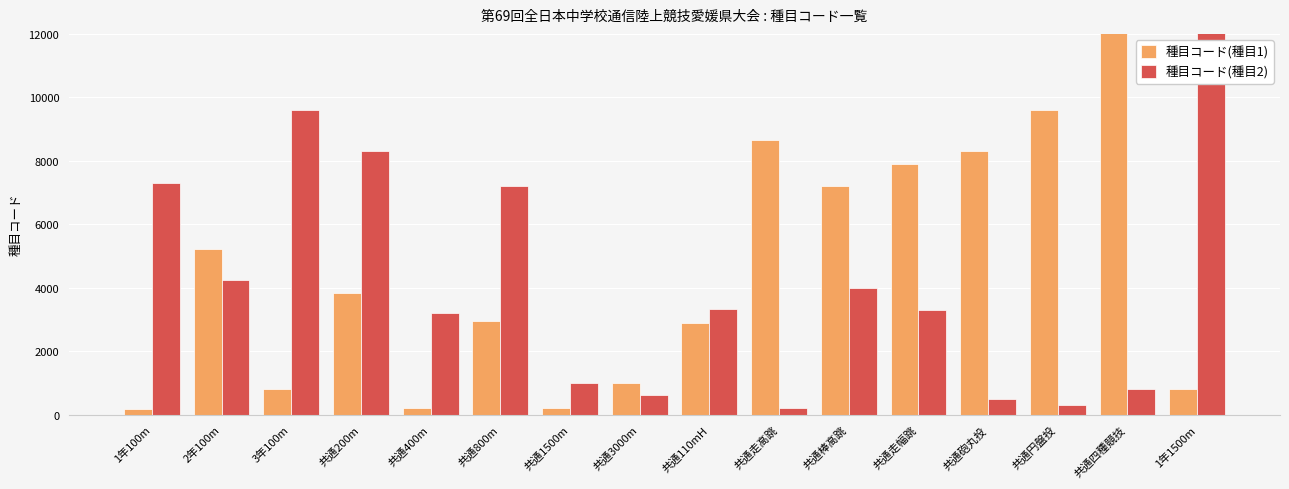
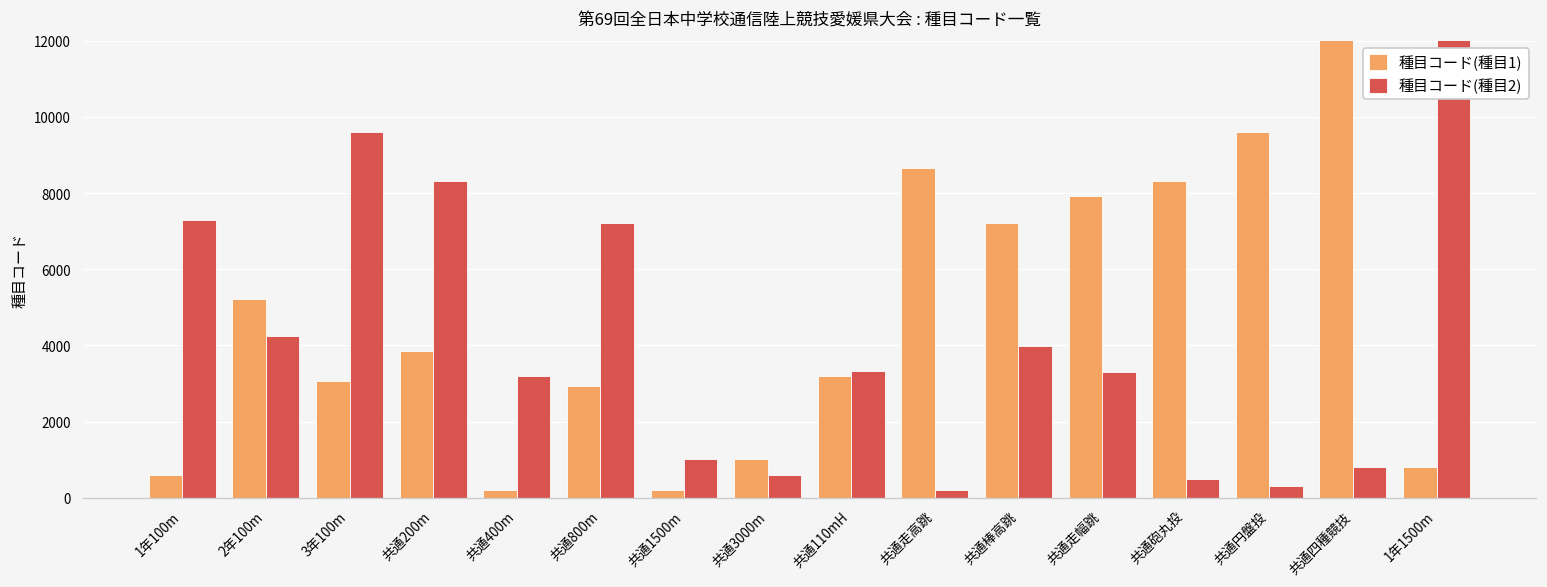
種目コード(種目1), 1年100m: 200 -> 600
種目コード(種目1), 3年100m: 800 -> 3100
種目コード(種目1), 共通110mH: 2900 -> 3200
